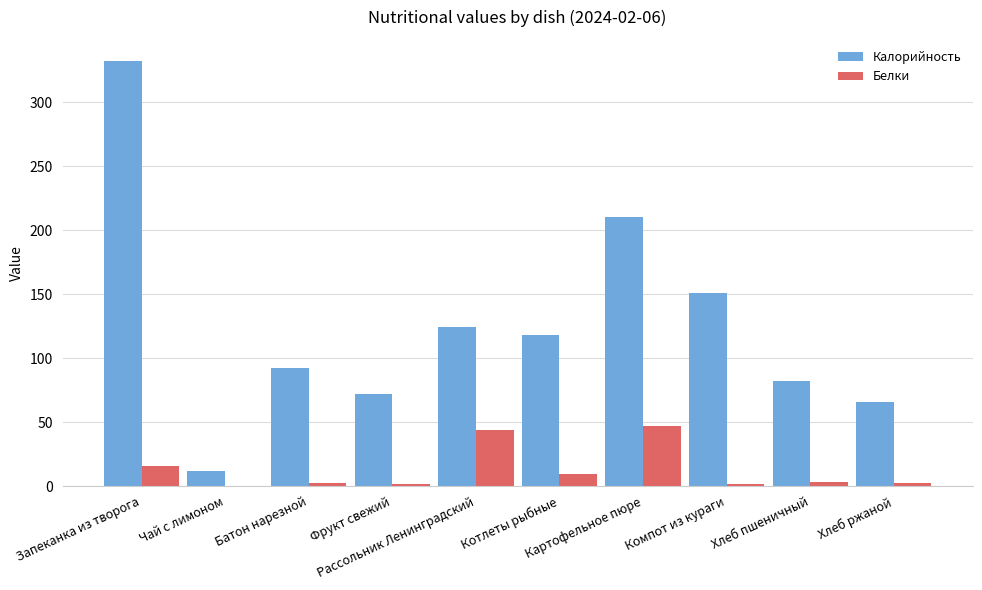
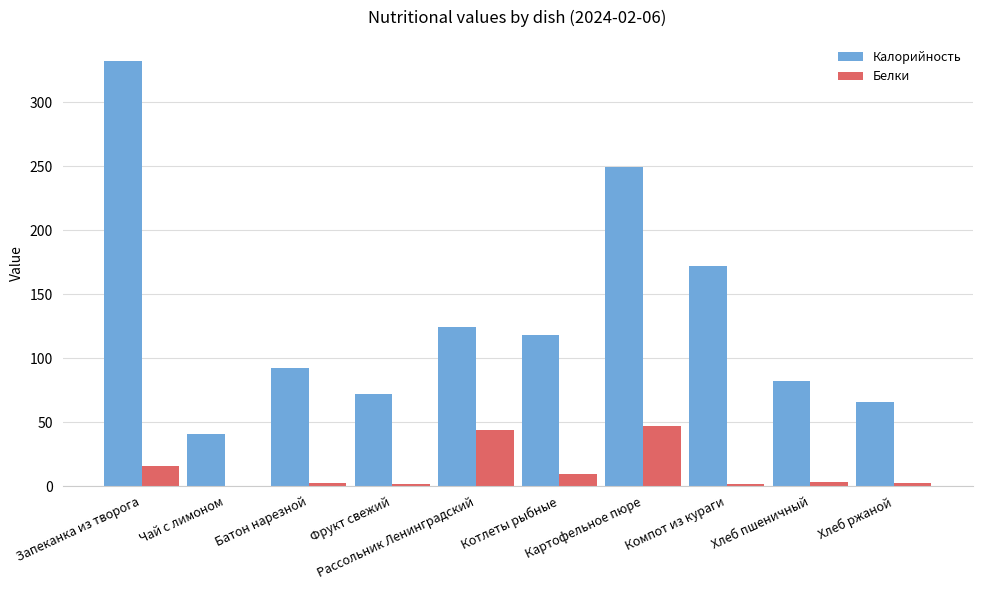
Калорийность, Чай с лимоном: 12 -> 41
Калорийность, Картофельное пюре: 210 -> 249
Калорийность, Компот из кураги: 151 -> 172
